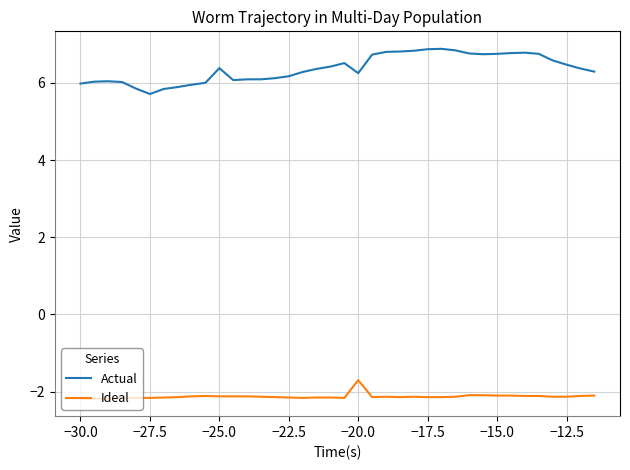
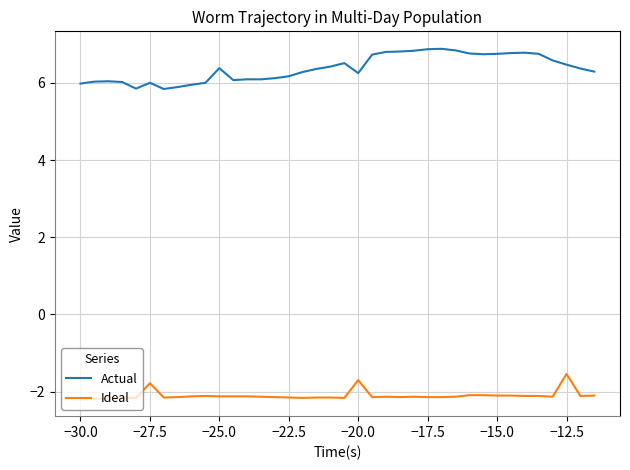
Actual, −27.5: 5.7 -> 6.0
Ideal, −27.5: -2.2 -> -1.8
Ideal, −12.5: -2.1 -> -1.5
